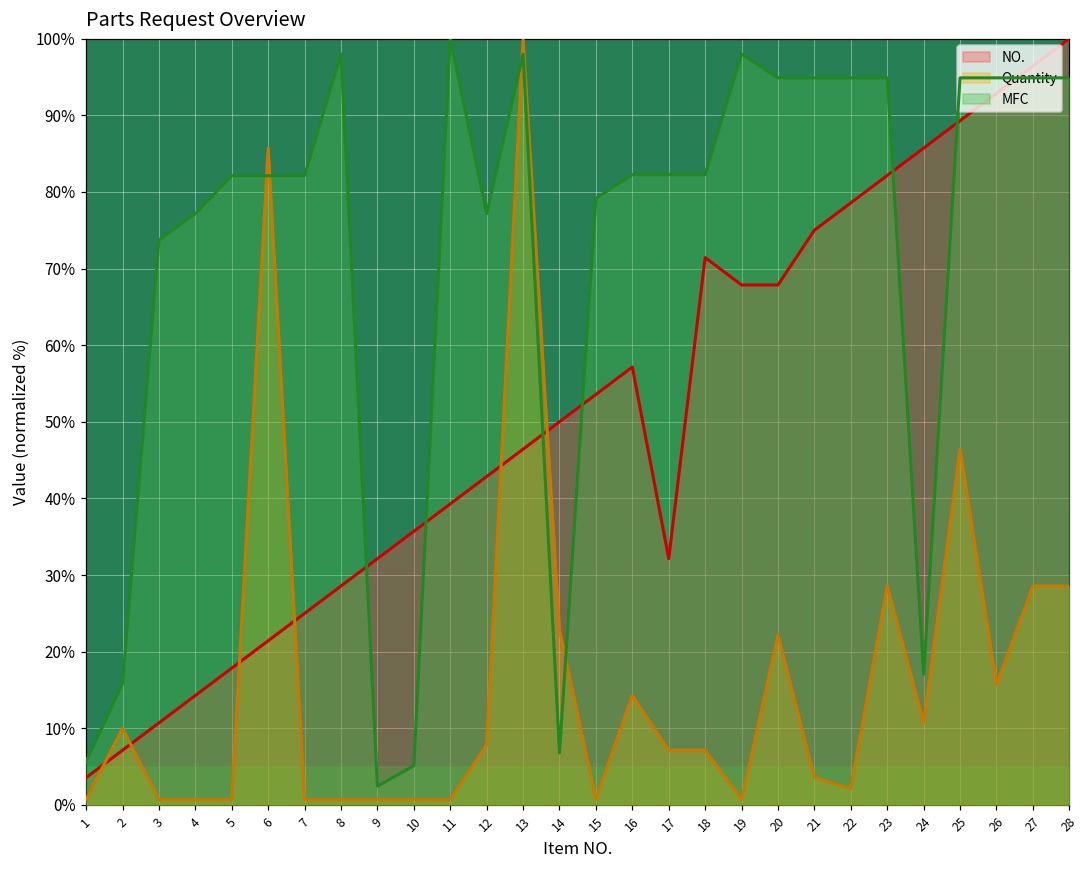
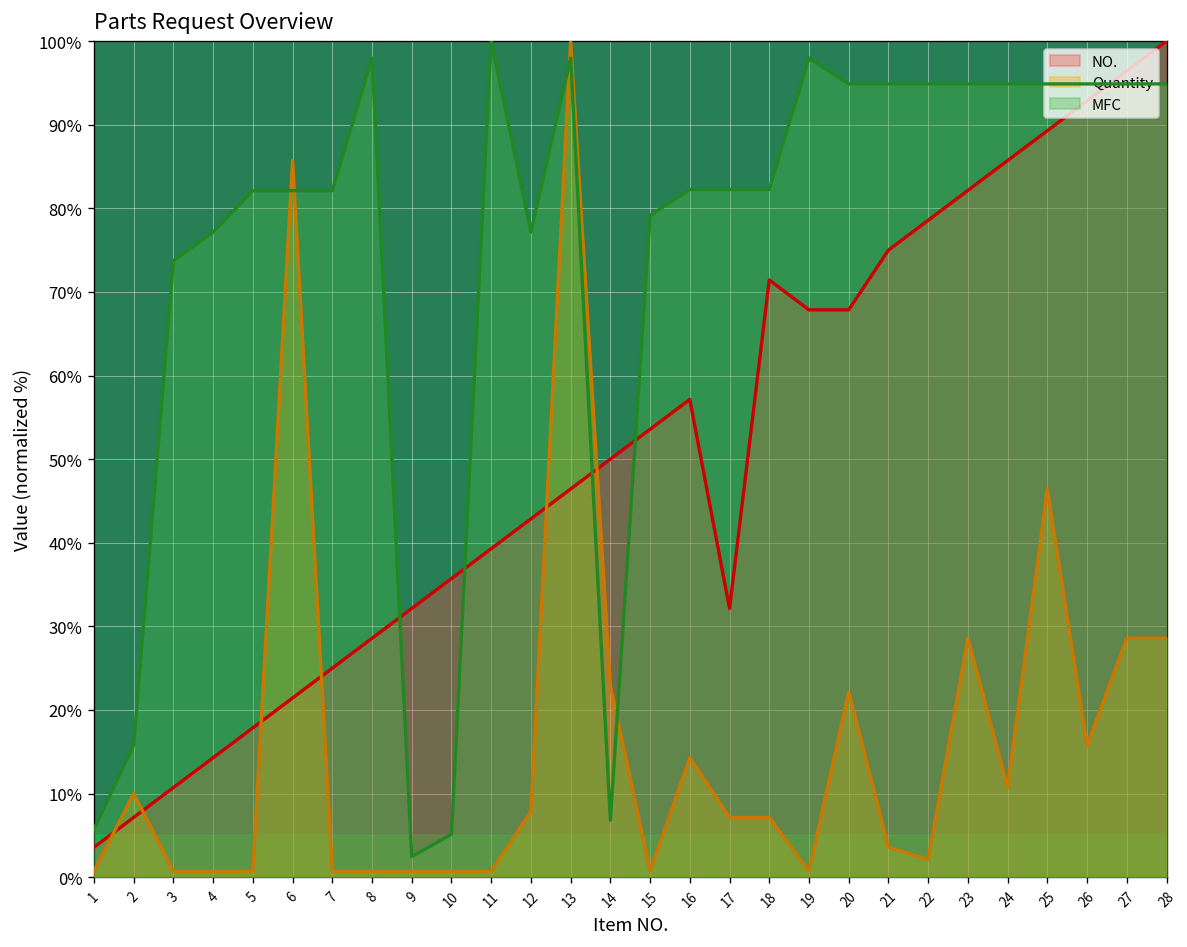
MFC, 24: 17% -> 95%
